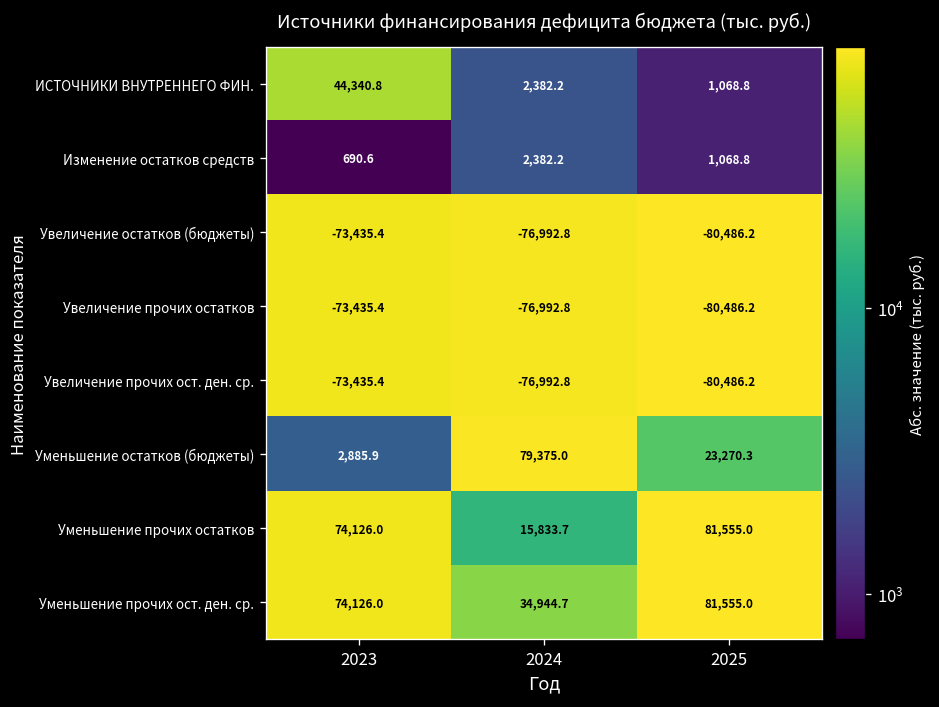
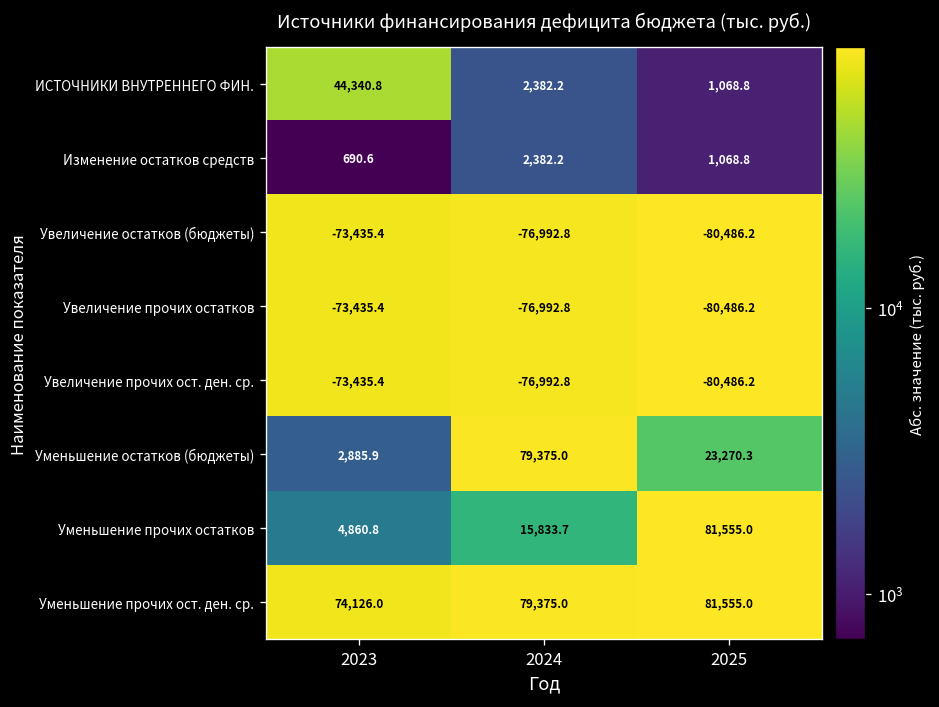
Уменьшение прочих остатков, 2023: 74,126.0 -> 4,860.8
Уменьшение прочих ост. ден. ср., 2024: 34,944.7 -> 79,375.0
